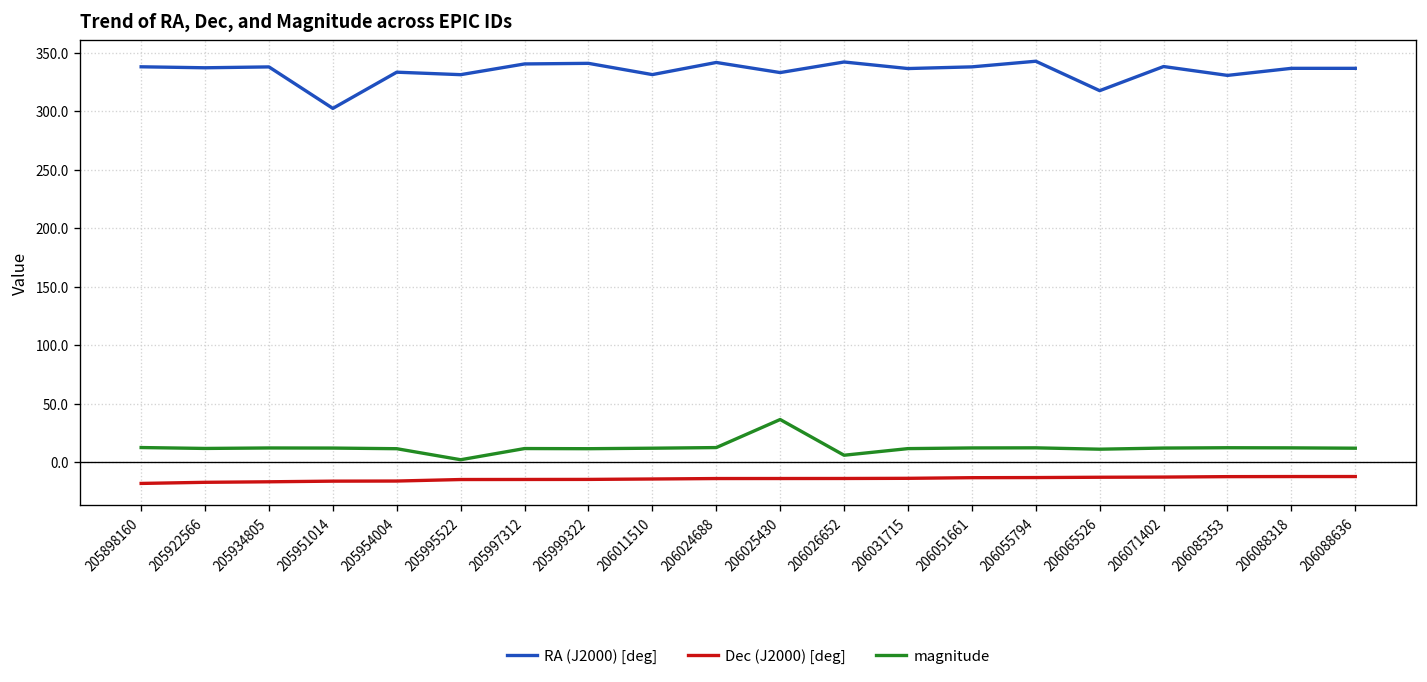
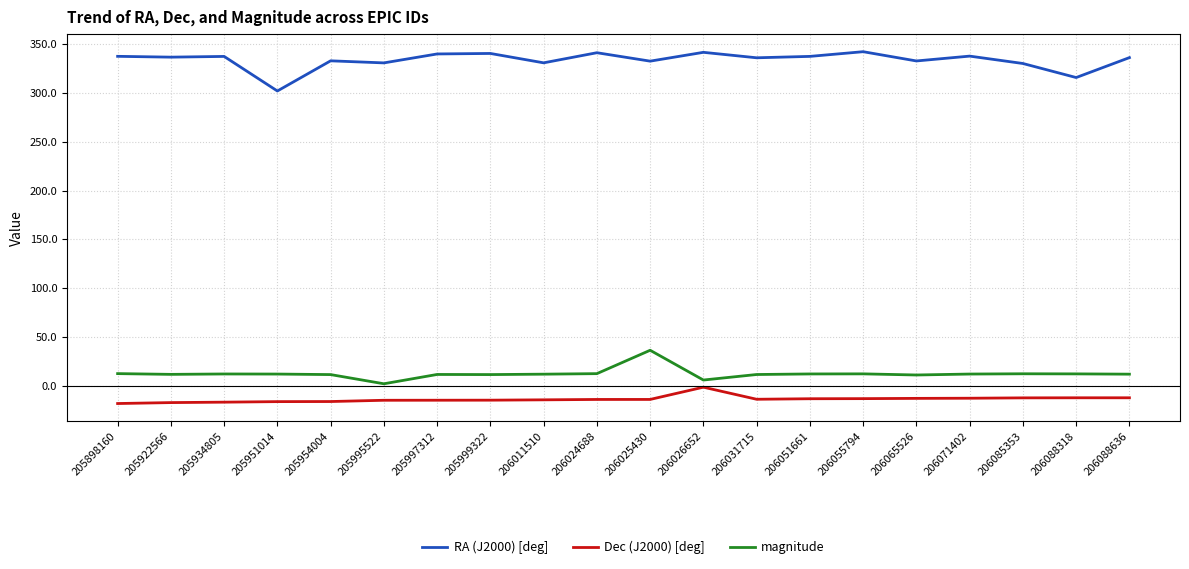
Dec (J2000) [deg], 206026652: -10 -> 0
RA (J2000) [deg], 206065526: 320 -> 330
RA (J2000) [deg], 206088318: 340 -> 320
